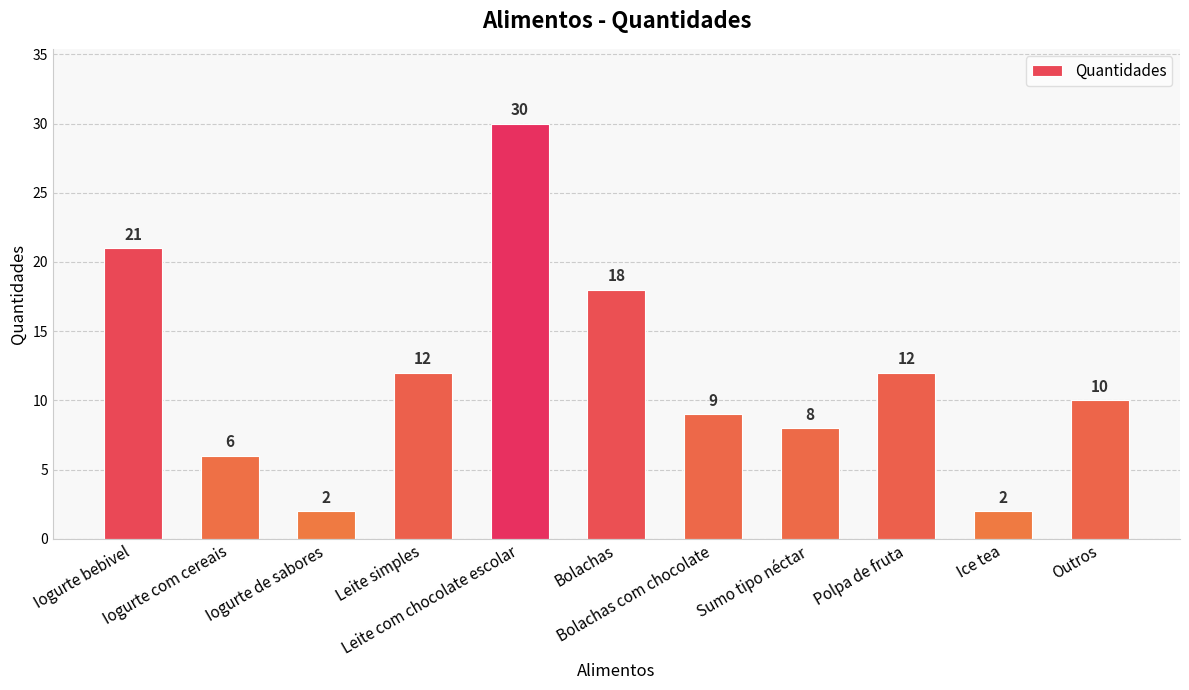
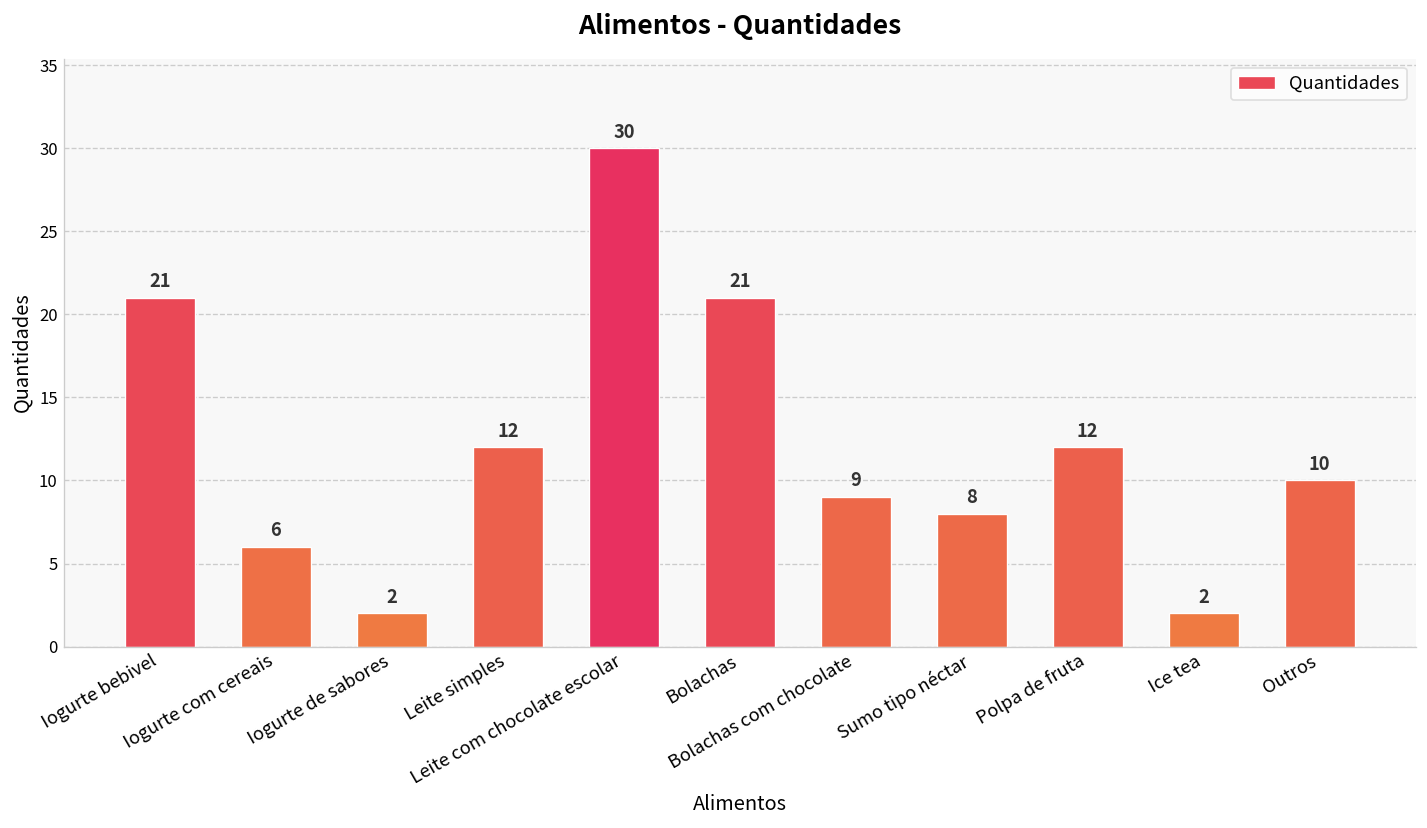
Bolachas: 18 -> 21
